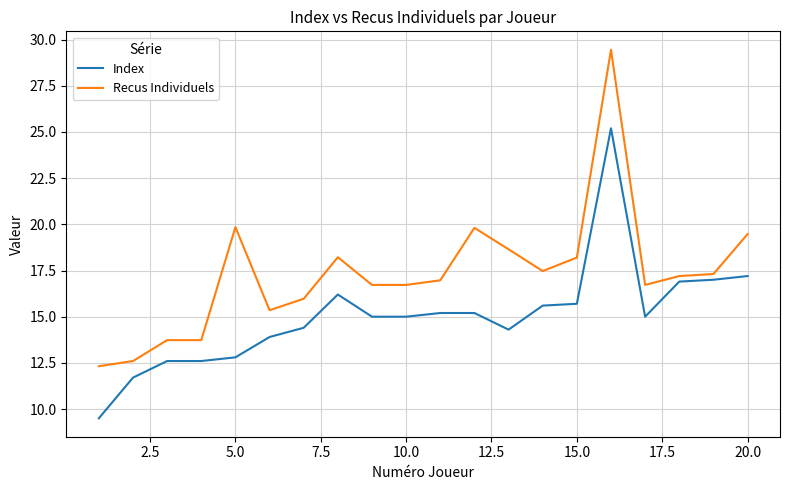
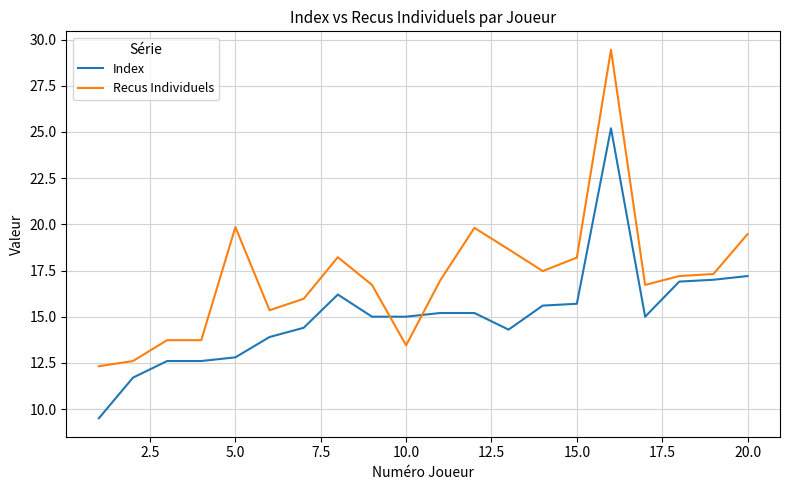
Recus Individuels, 10.0: 16.7 -> 13.5
